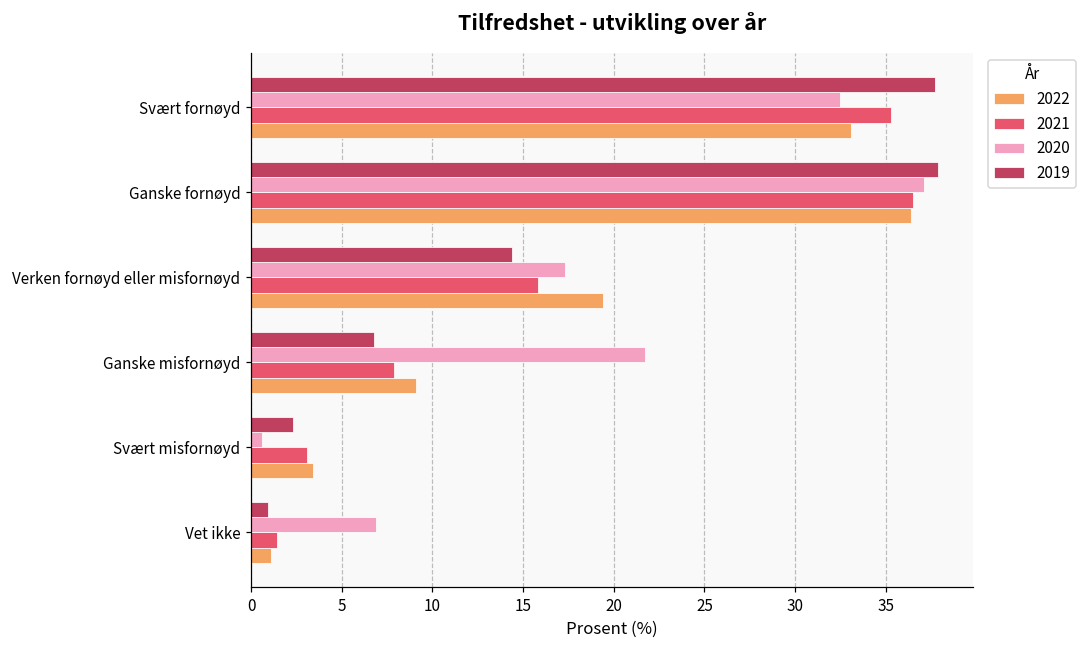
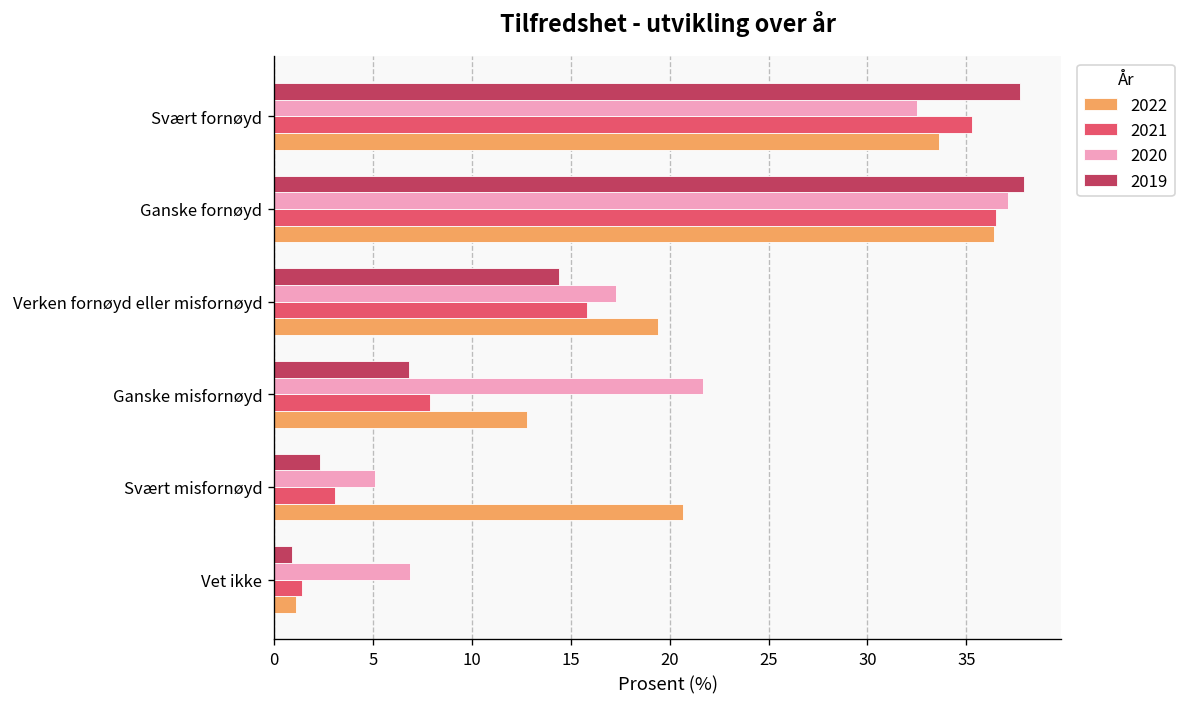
2022, Svært fornøyd: 33.1 -> 33.6
2022, Ganske misfornøyd: 9.1 -> 12.8
2020, Svært misfornøyd: 0.6 -> 5.1
2022, Svært misfornøyd: 3.4 -> 20.7
